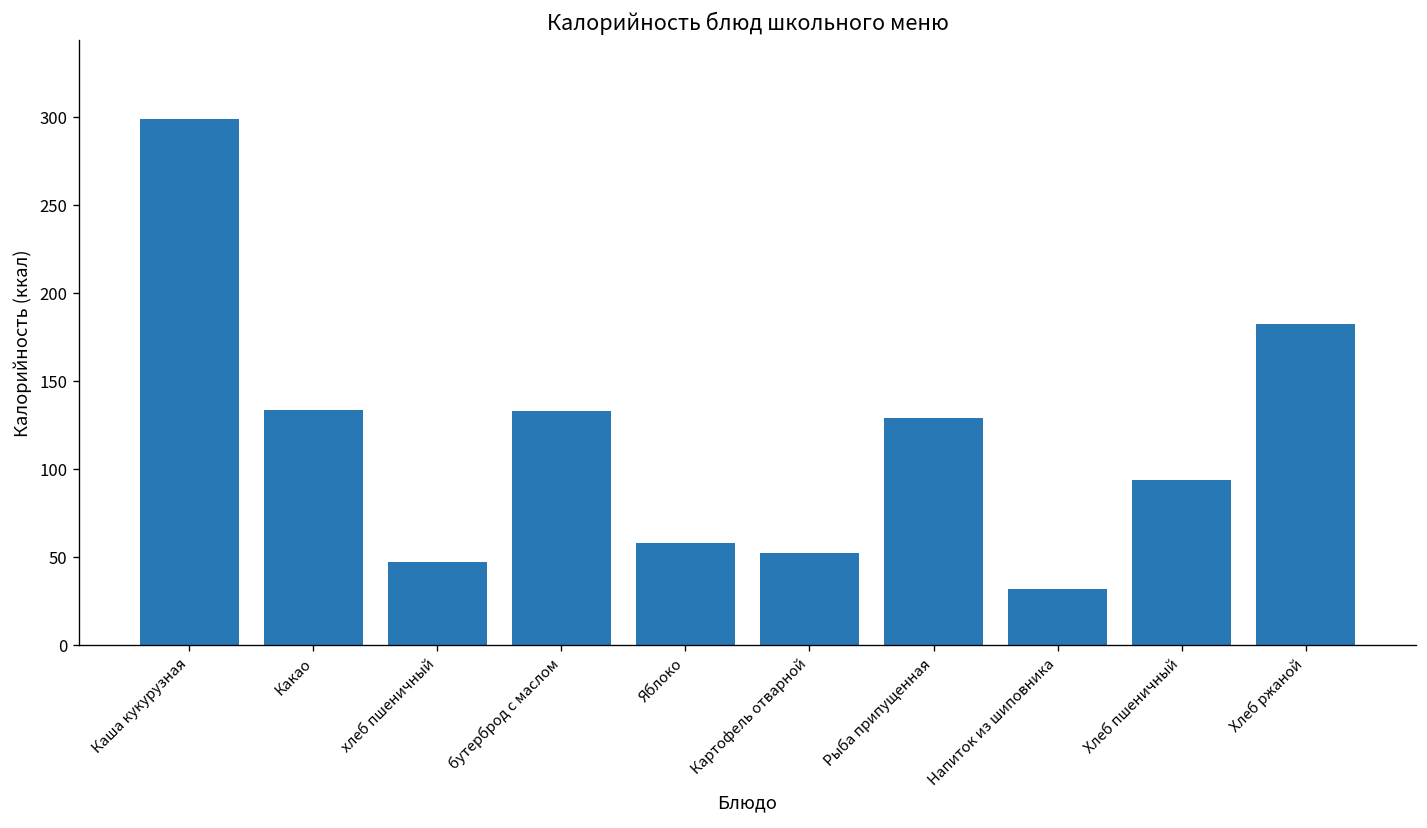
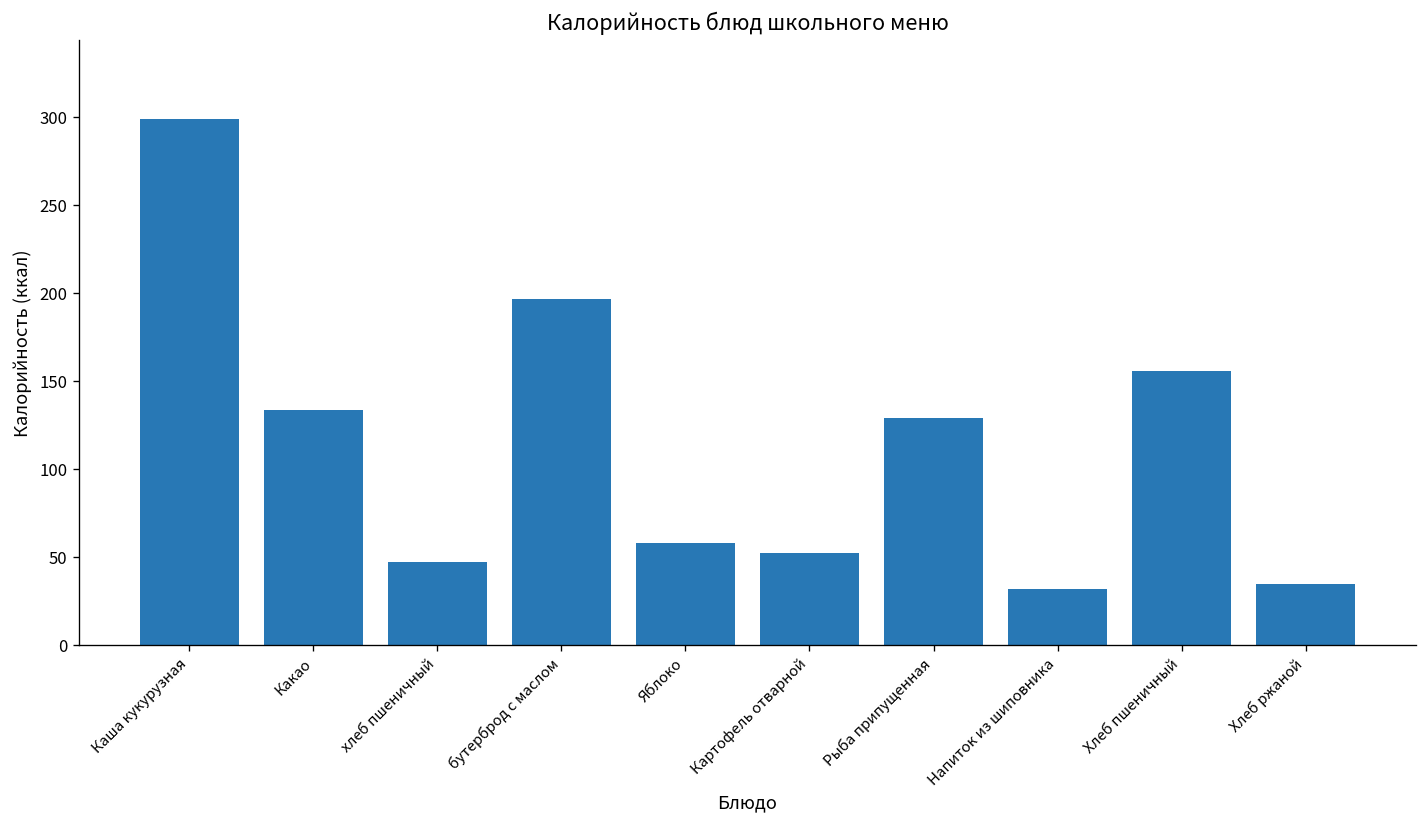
бутерброд с маслом: 133 -> 197
Хлеб пшеничный: 94 -> 156
Хлеб ржаной: 182 -> 35
